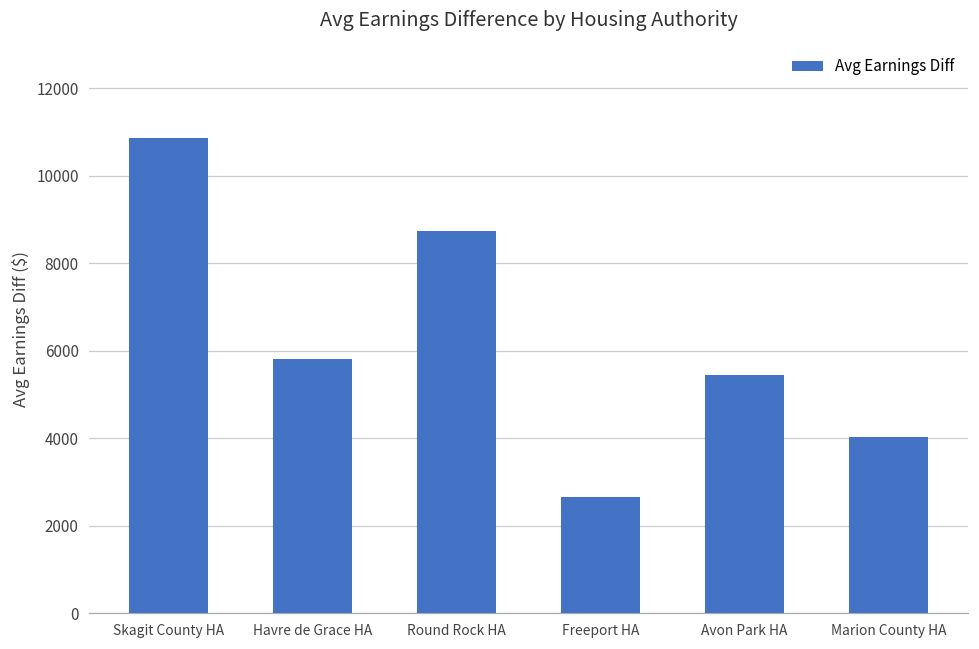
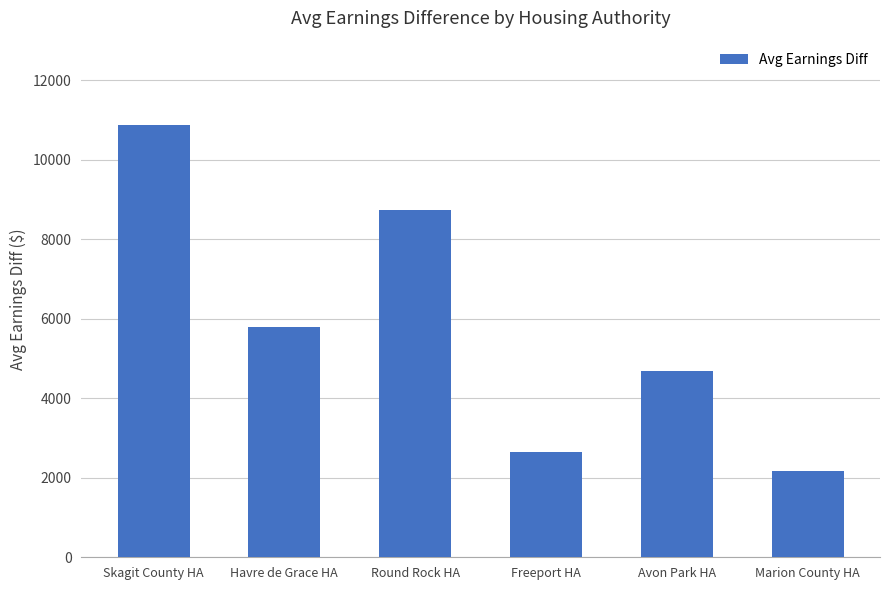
Avon Park HA: 5400 -> 4700
Marion County HA: 4000 -> 2200
